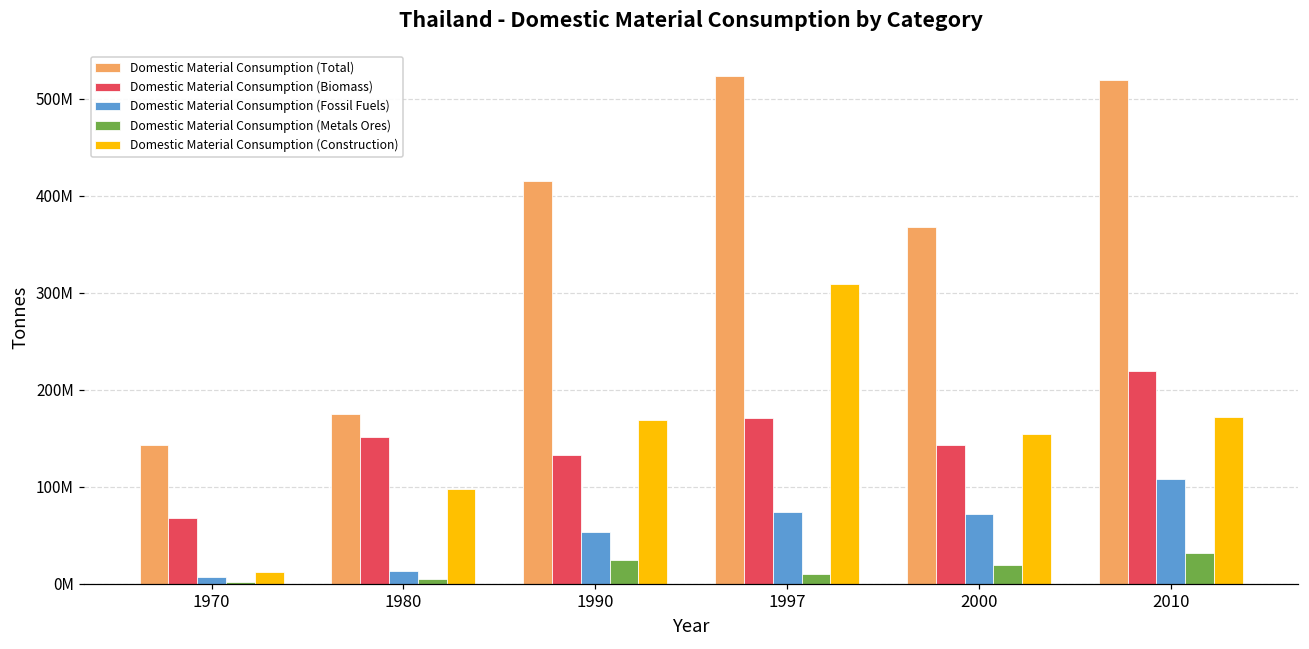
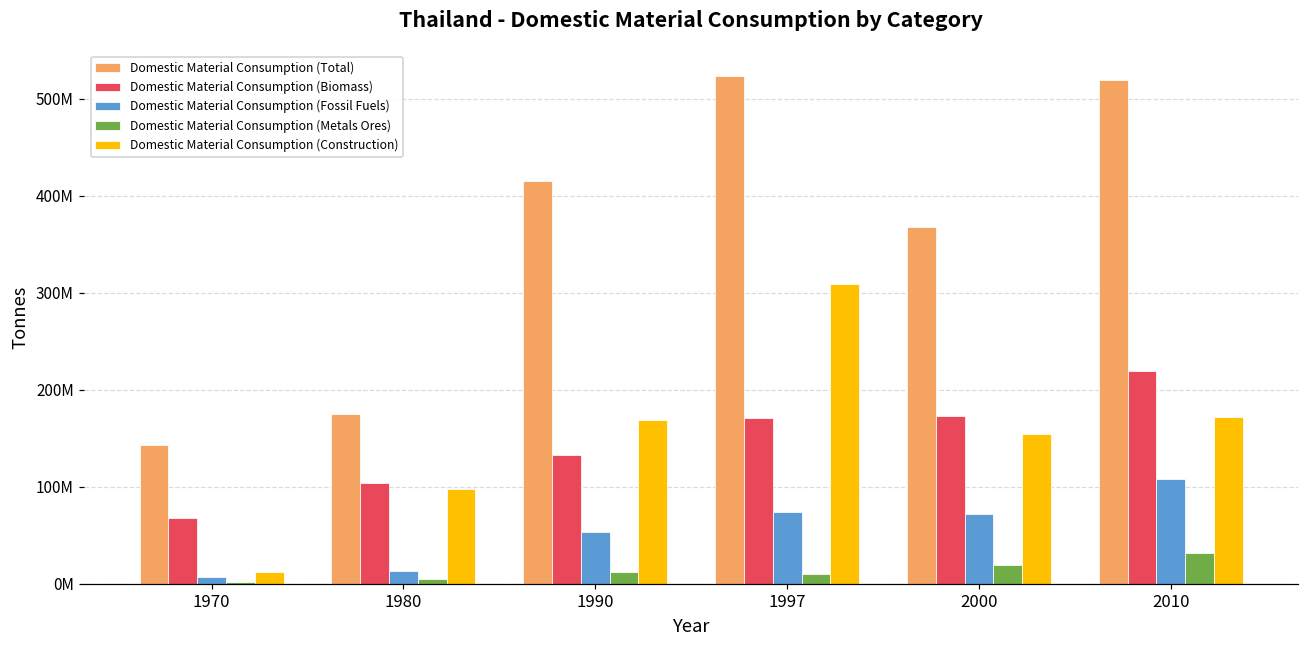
Domestic Material Consumption (Biomass), 1980: 150000000 -> 100000000
Domestic Material Consumption (Metals Ores), 1990: 20000000 -> 10000000
Domestic Material Consumption (Biomass), 2000: 140000000 -> 170000000
